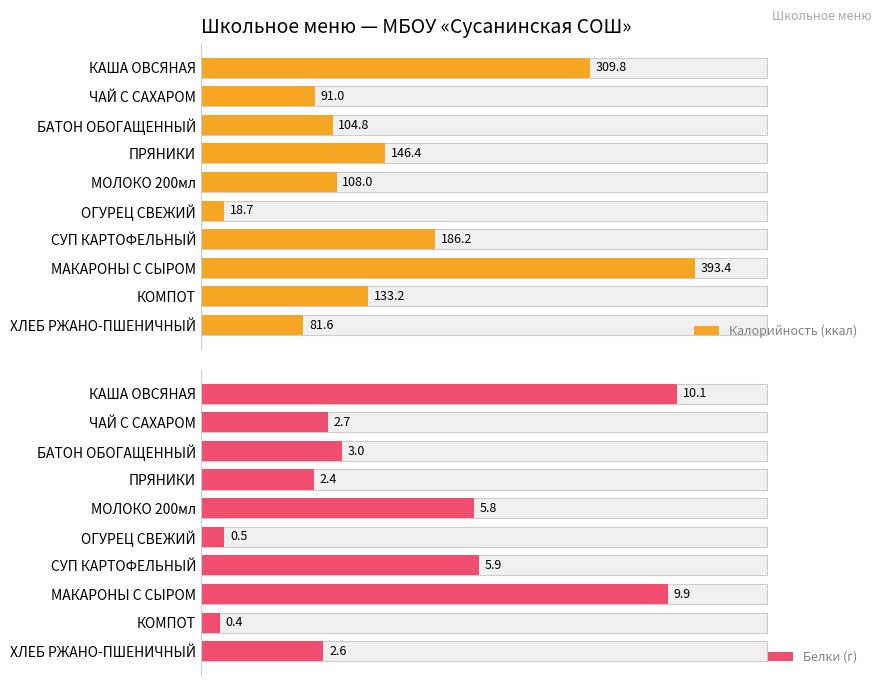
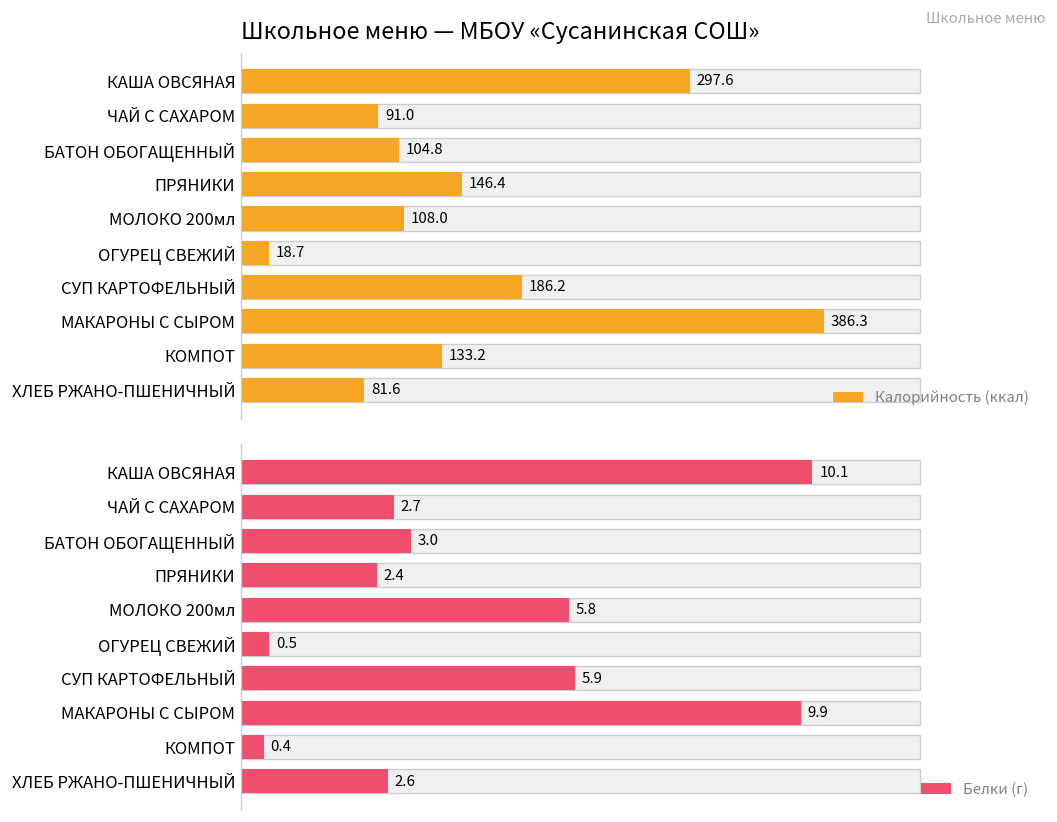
Школьное меню — МБОУ «Сусанинская СОШ», Калорийность (ккал), КАША ОВСЯНАЯ: 309.8 -> 297.6
Школьное меню — МБОУ «Сусанинская СОШ», Калорийность (ккал), МАКАРОНЫ С СЫРОМ: 393.4 -> 386.3
